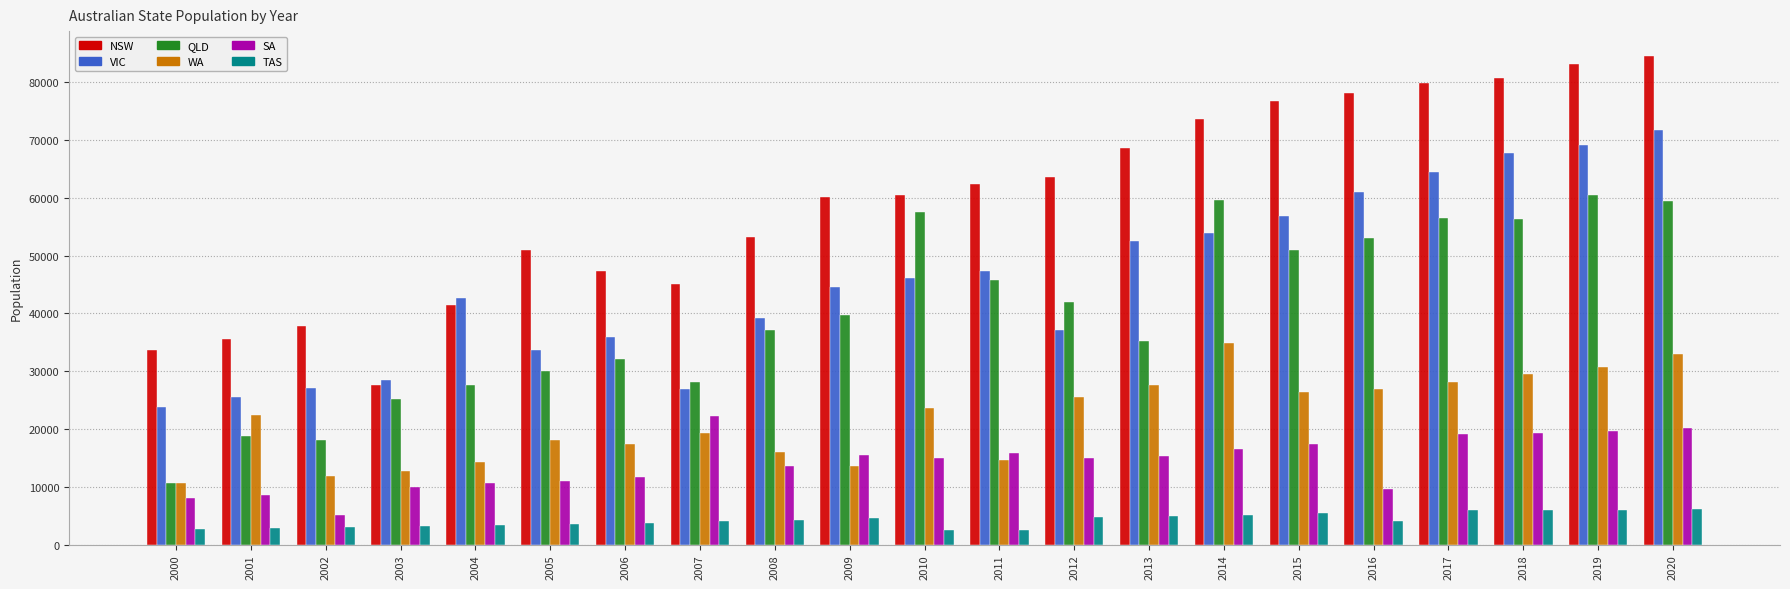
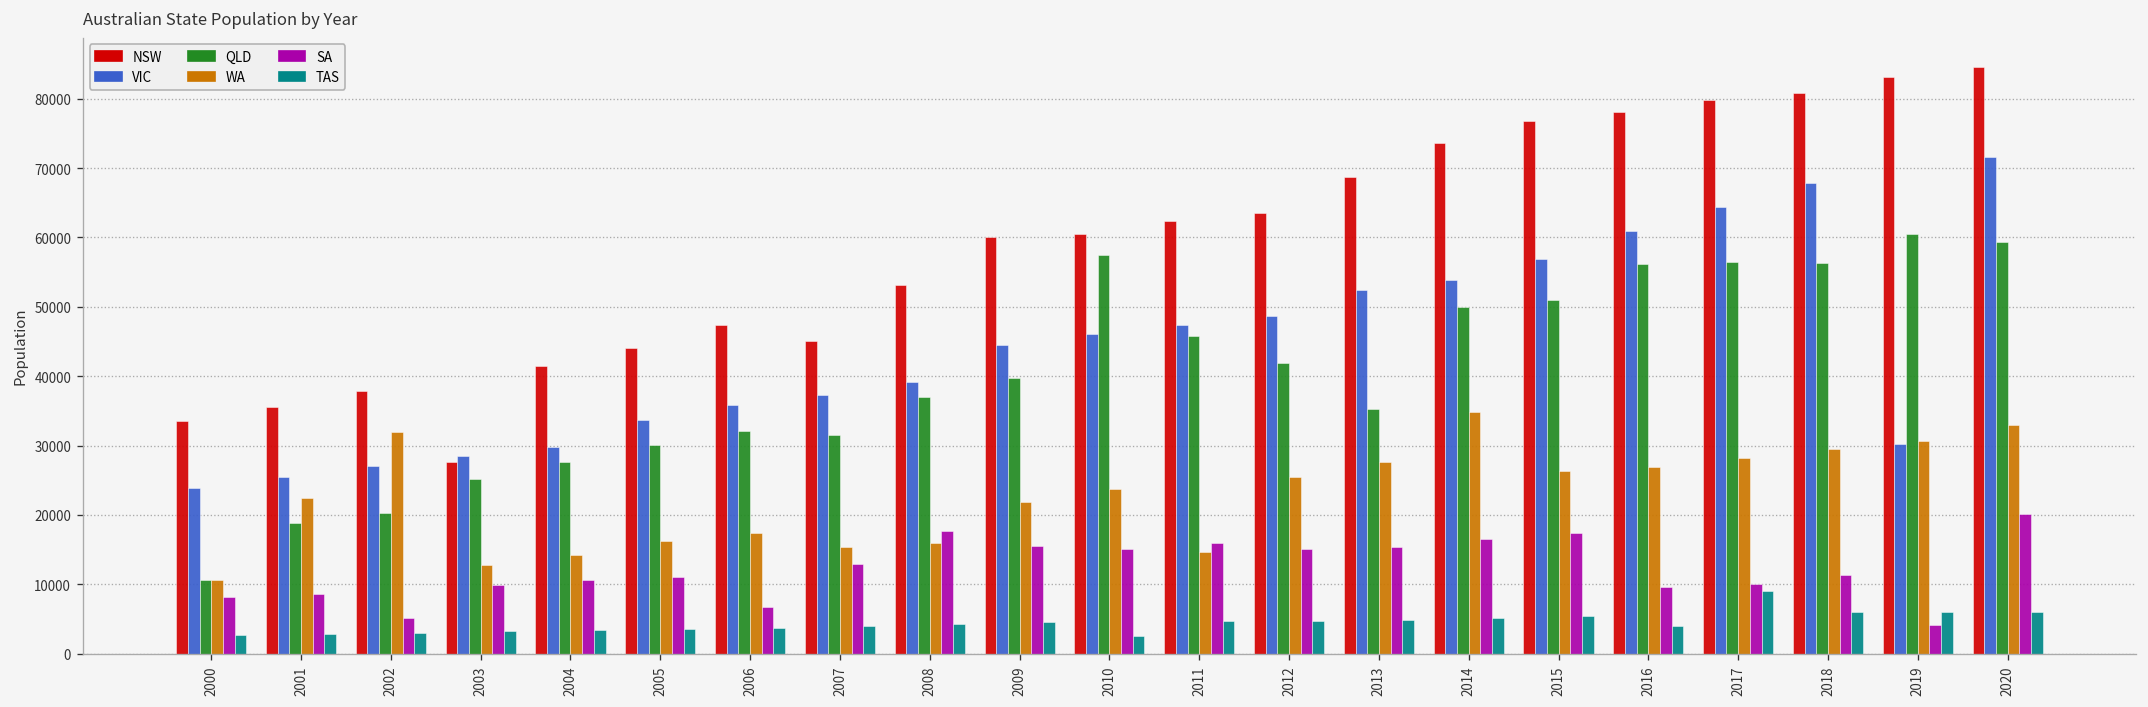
QLD, 2002: 18000 -> 20000
WA, 2002: 12000 -> 32000
VIC, 2004: 43000 -> 30000
NSW, 2005: 51000 -> 44000
WA, 2005: 18000 -> 16000
SA, 2006: 12000 -> 7000
VIC, 2007: 27000 -> 37000
QLD, 2007: 28000 -> 31000
WA, 2007: 19000 -> 15000
SA, 2007: 22000 -> 13000
SA, 2008: 14000 -> 18000
WA, 2009: 14000 -> 22000
TAS, 2011: 2000 -> 5000
VIC, 2012: 37000 -> 49000
QLD, 2014: 60000 -> 50000
QLD, 2016: 53000 -> 56000
SA, 2017: 19000 -> 10000
TAS, 2017: 6000 -> 9000
SA, 2018: 19000 -> 11000
VIC, 2019: 69000 -> 30000
SA, 2019: 20000 -> 4000
